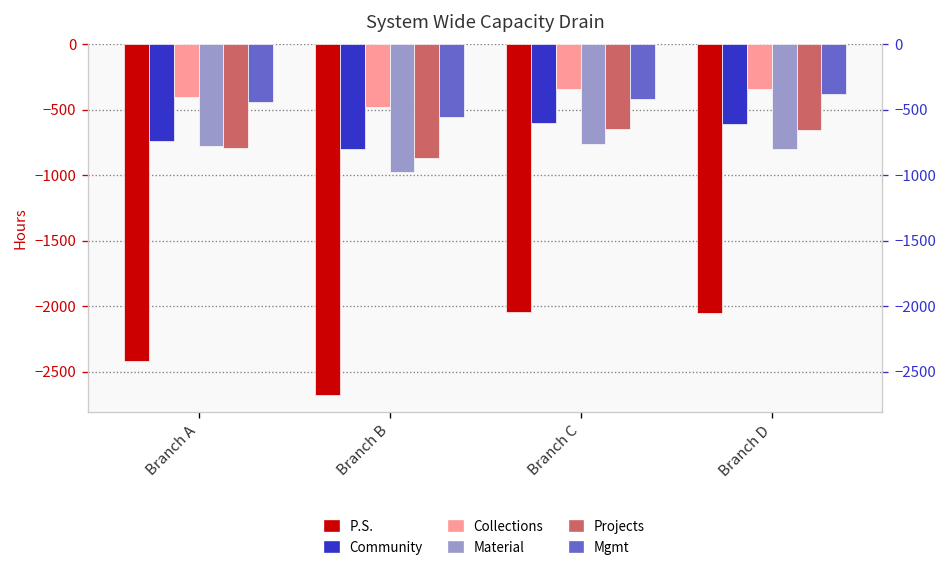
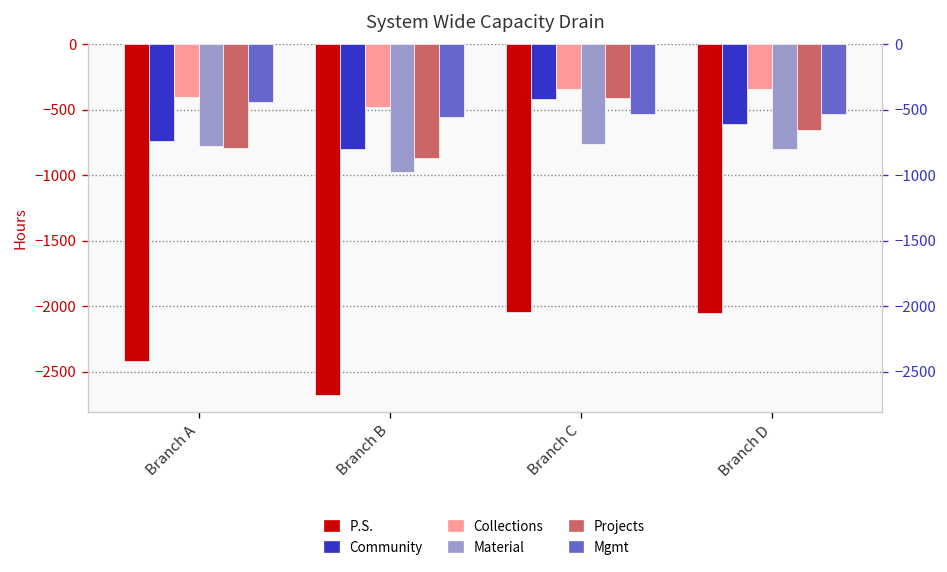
Community, Branch C: -600 -> -420
Projects, Branch C: -650 -> -410
Mgmt, Branch C: -420 -> -530
Mgmt, Branch D: -380 -> -530
